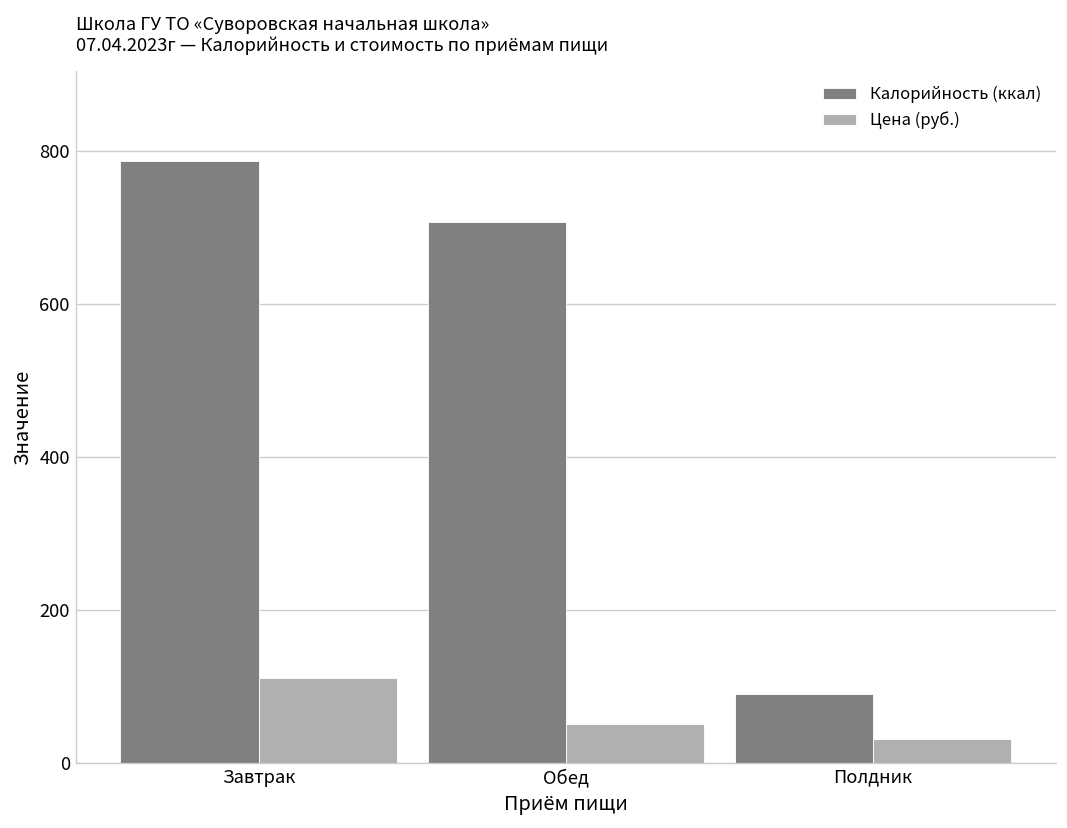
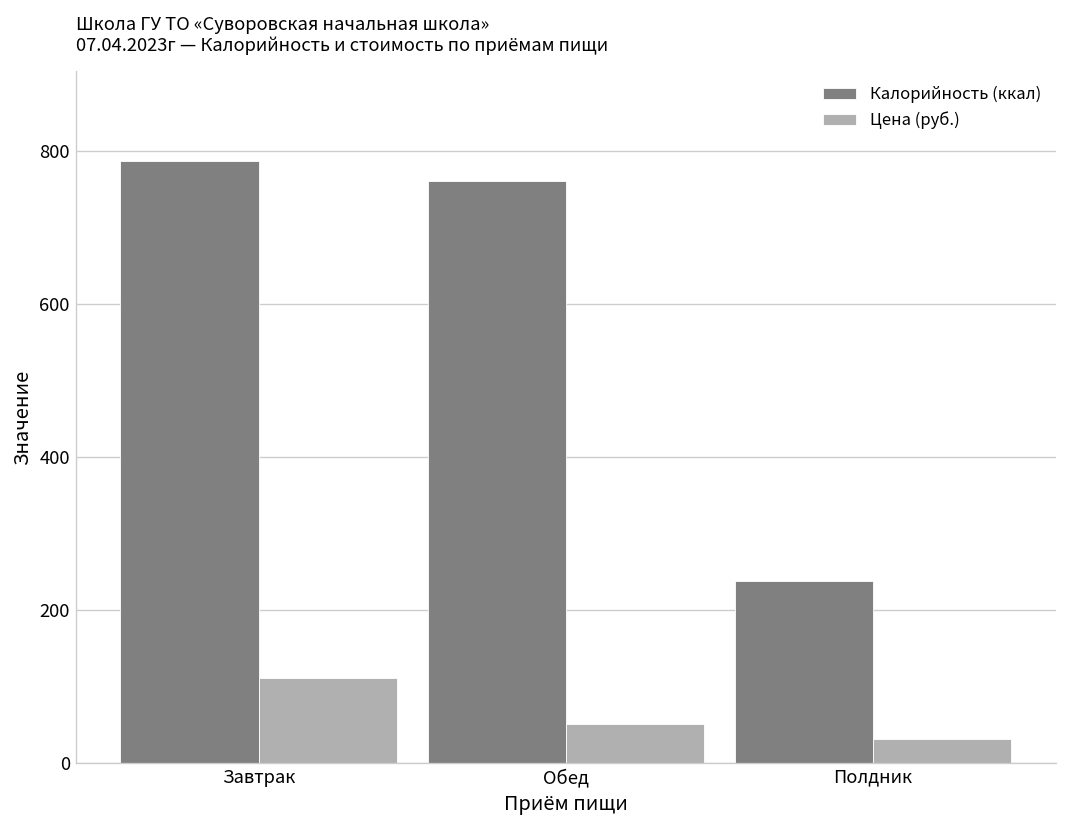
Калорийность (ккал), Обед: 710 -> 760
Калорийность (ккал), Полдник: 90 -> 240
